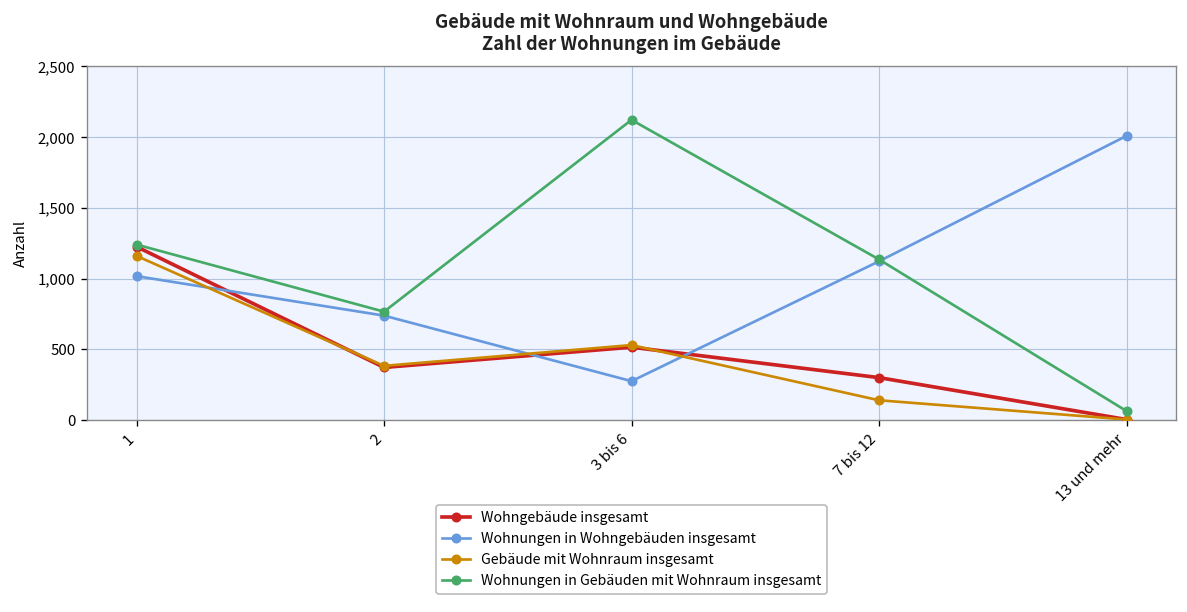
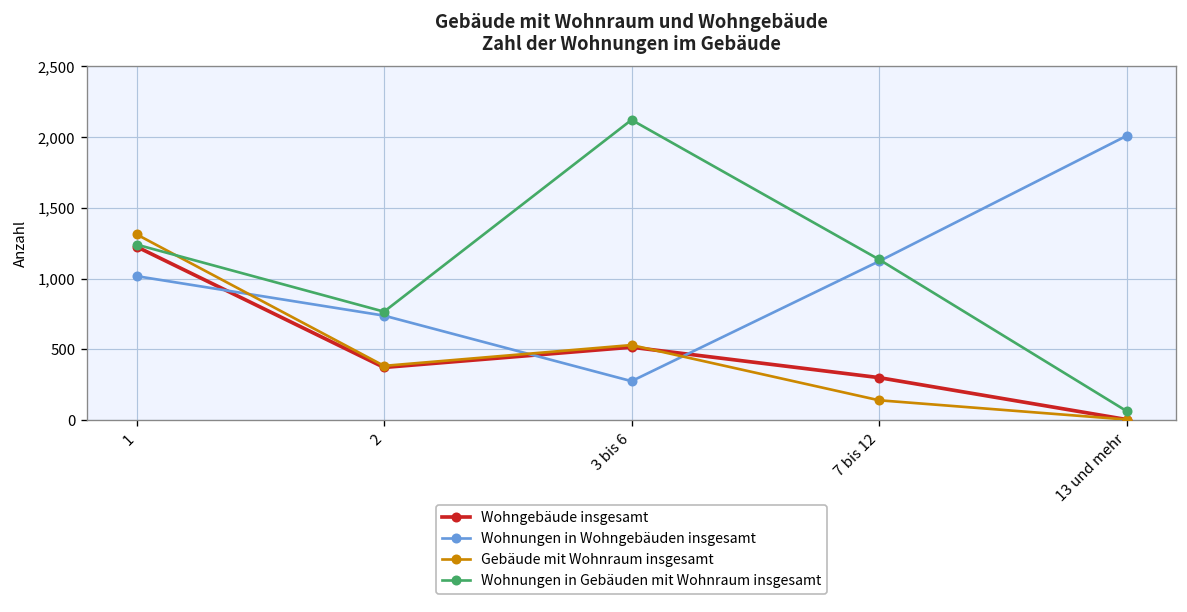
Gebäude mit Wohnraum insgesamt, 1: 1,160 -> 1,310
